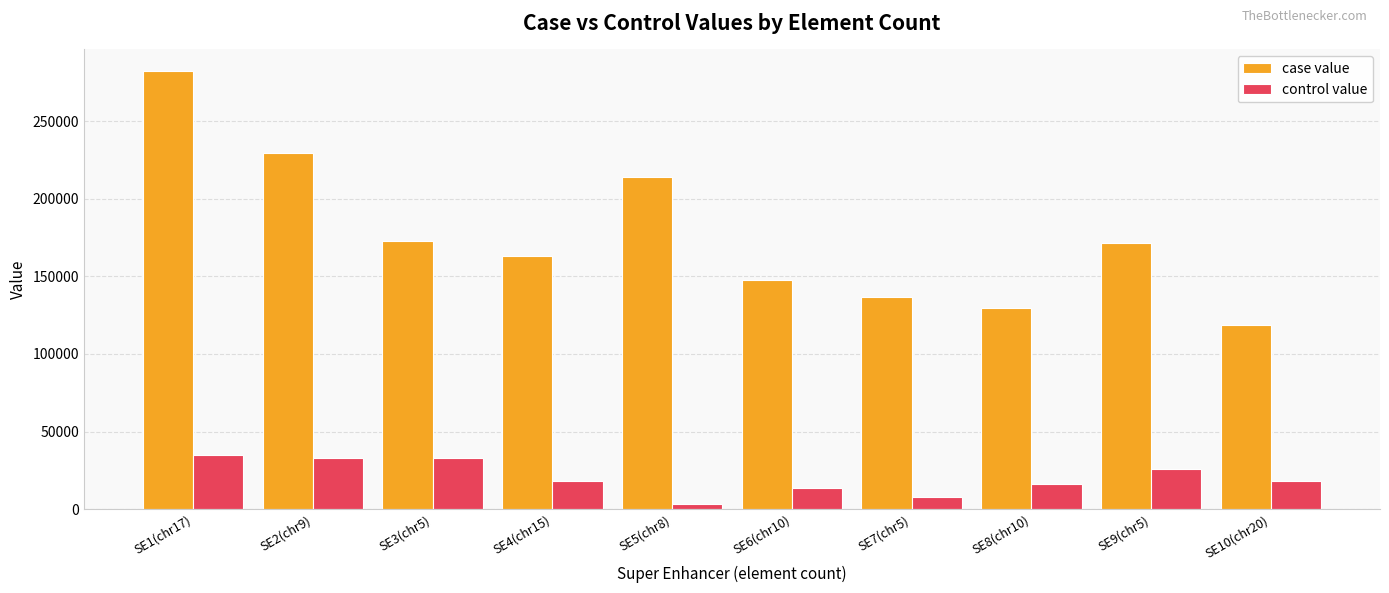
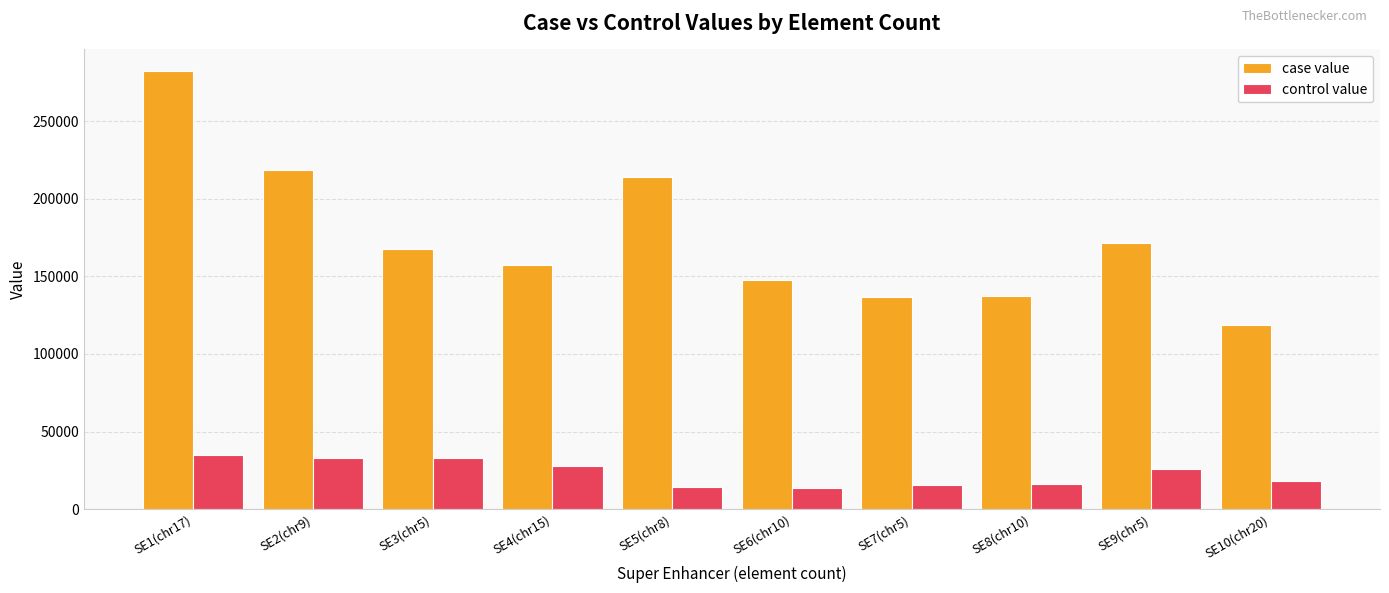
case value, SE2(chr9): 230000 -> 219000
case value, SE3(chr5): 173000 -> 168000
case value, SE4(chr15): 163000 -> 157000
control value, SE4(chr15): 18000 -> 28000
control value, SE5(chr8): 3000 -> 14000
control value, SE7(chr5): 8000 -> 15000
case value, SE8(chr10): 130000 -> 137000
